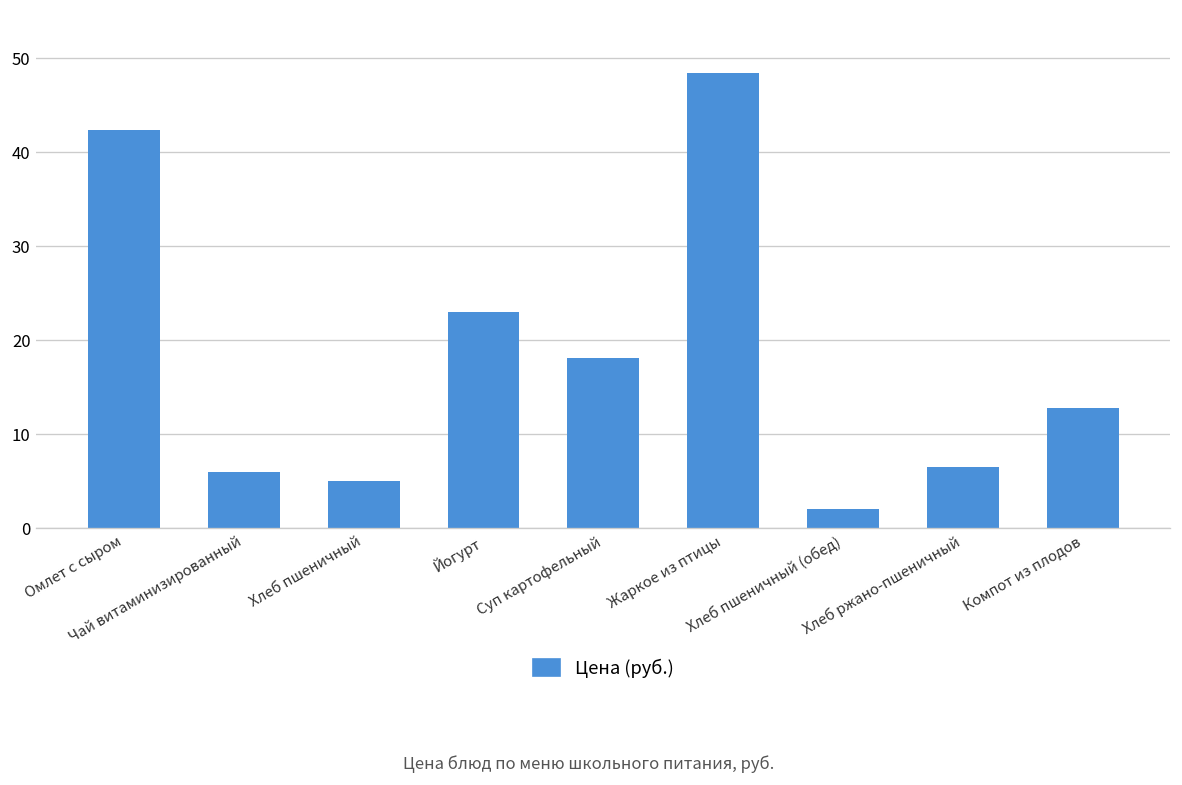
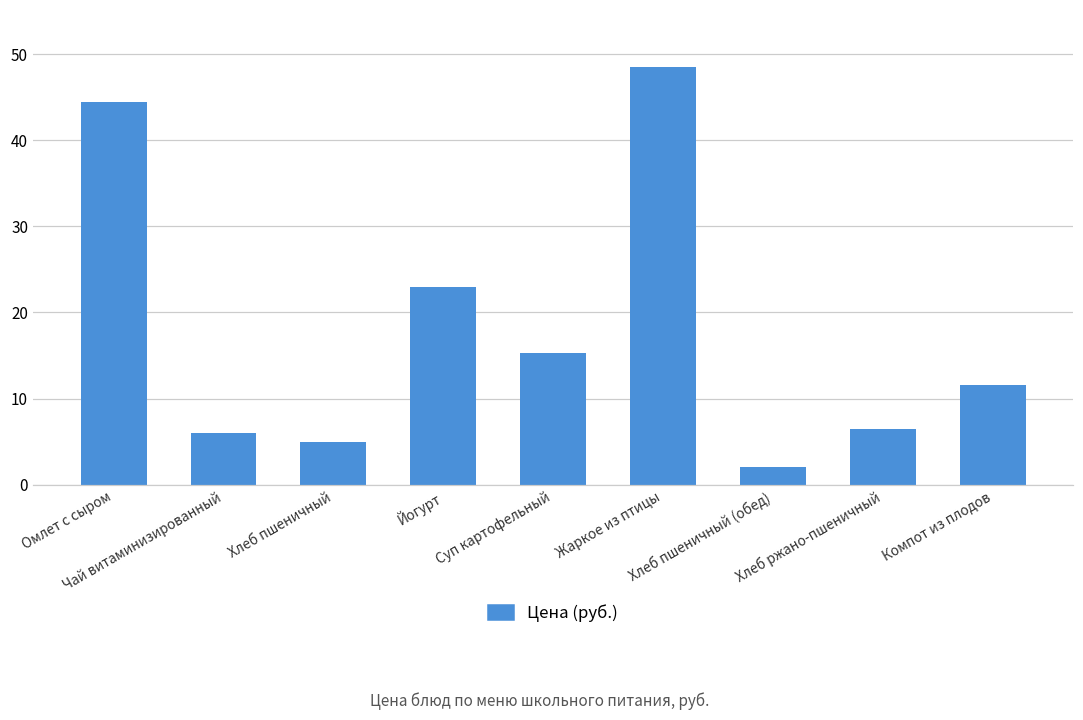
Омлет с сыром: 42 -> 44
Суп картофельный: 18 -> 15
Компот из плодов: 13 -> 12
